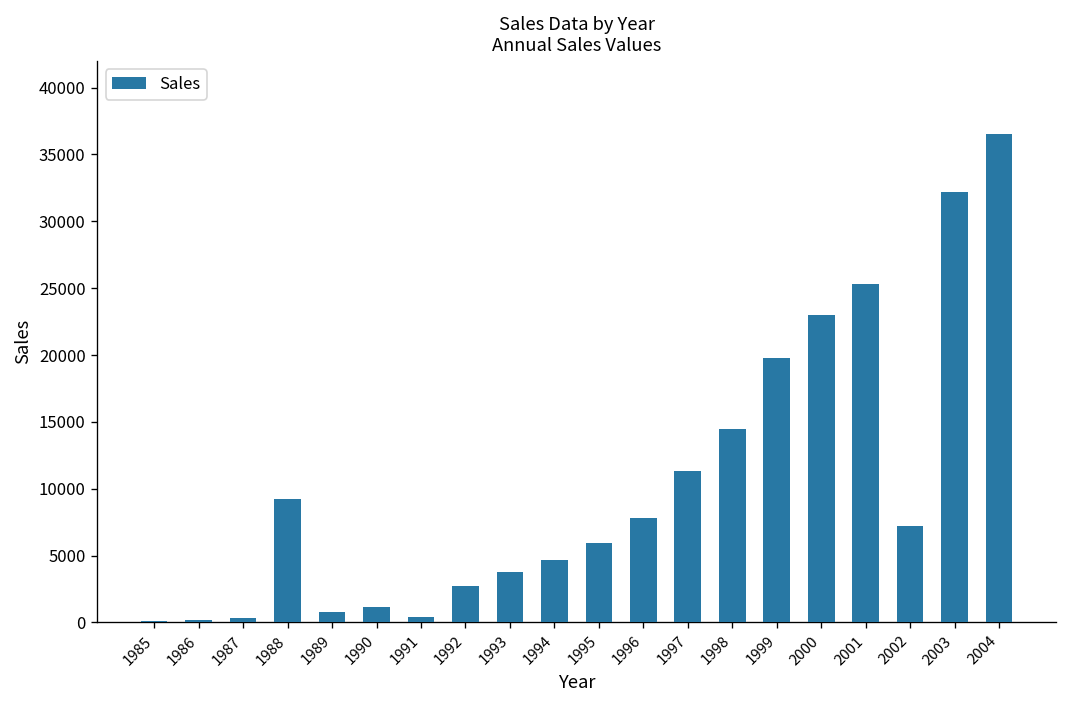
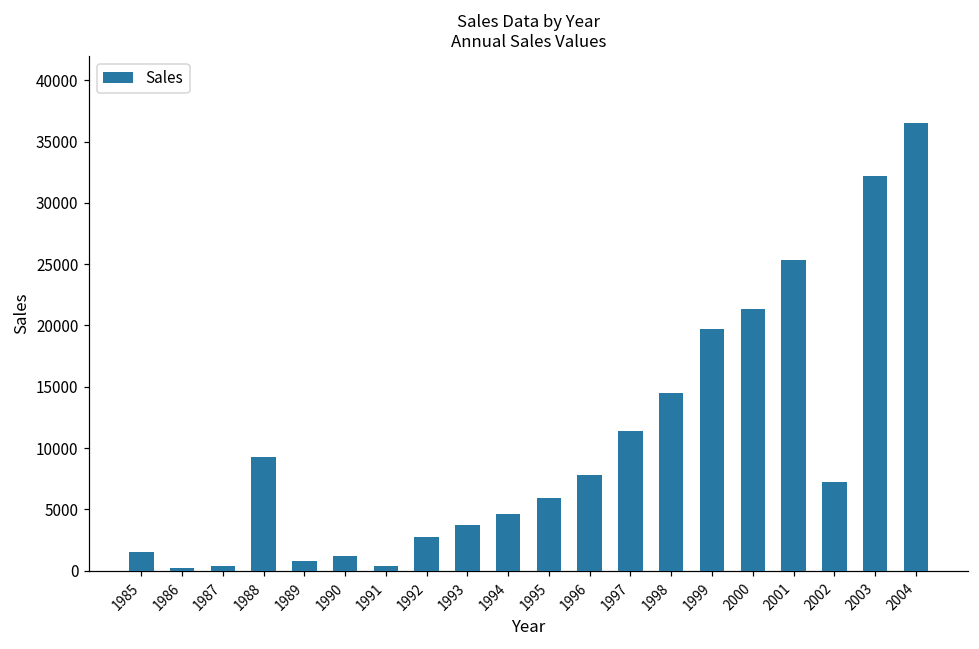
1985: 100 -> 1500
2000: 23000 -> 21400
